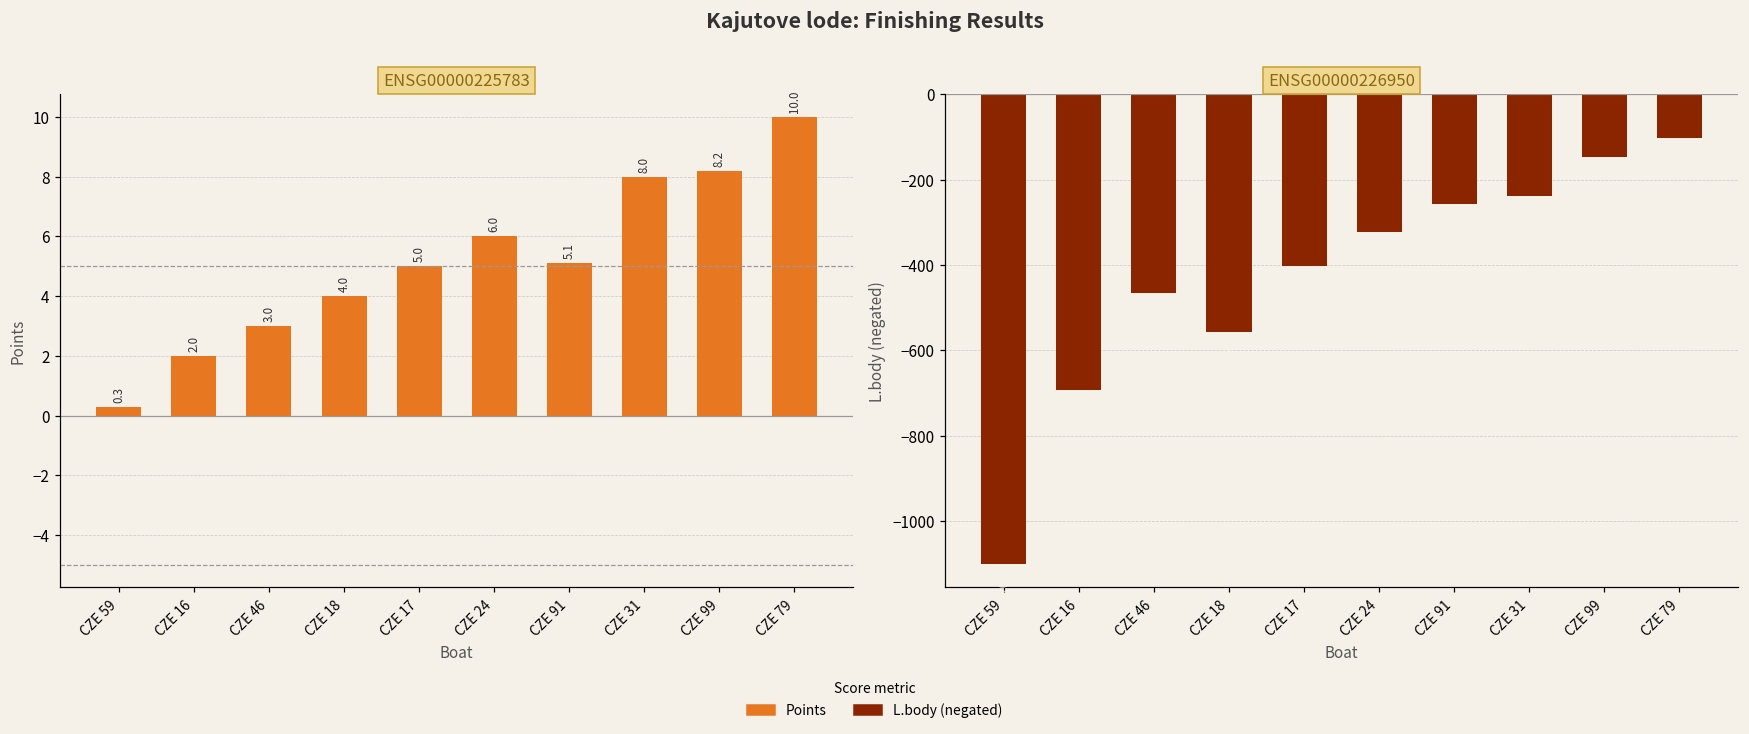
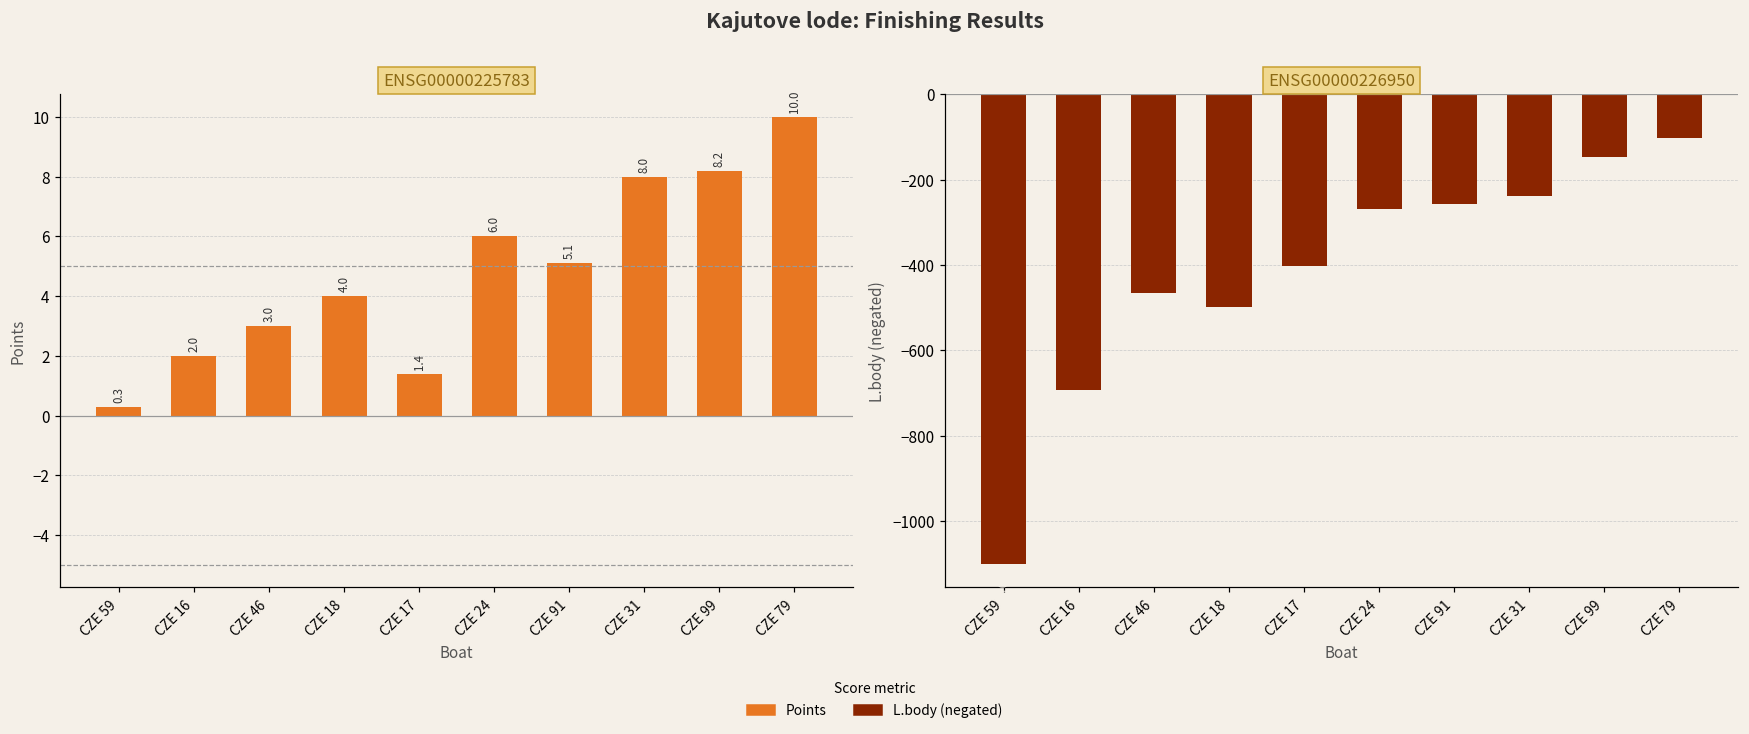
ENSG00000225783, CZE 17: 5.0 -> 1.4
ENSG00000226950, CZE 18: -560 -> -500
ENSG00000226950, CZE 24: -320 -> -270
